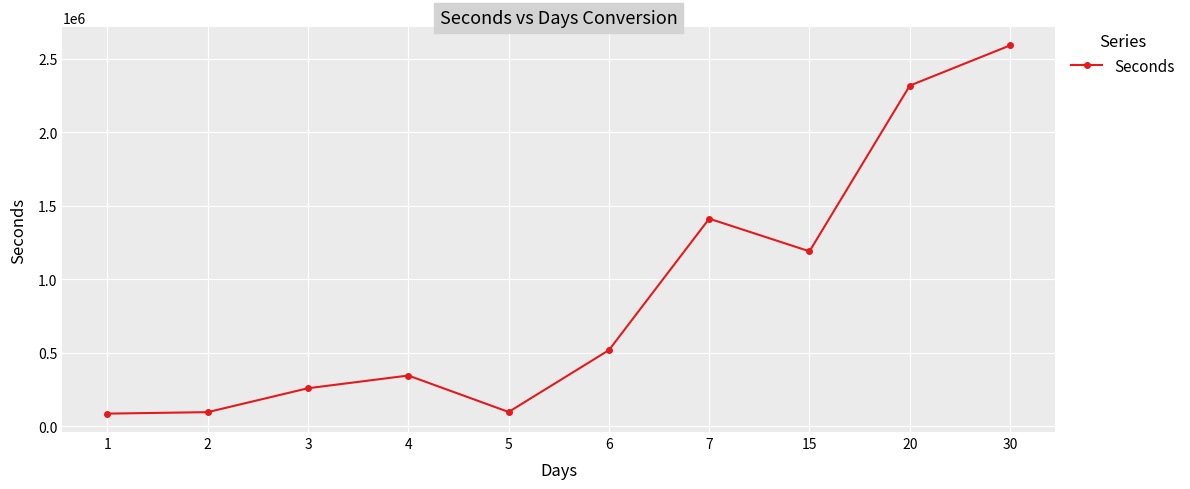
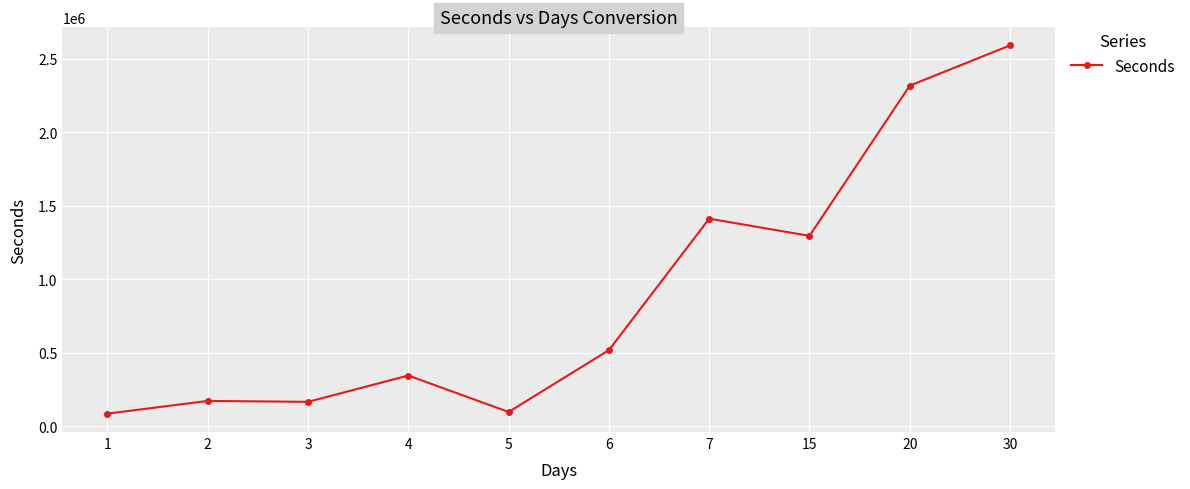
2: 100000 -> 170000
3: 260000 -> 170000
15: 1190000 -> 1300000
